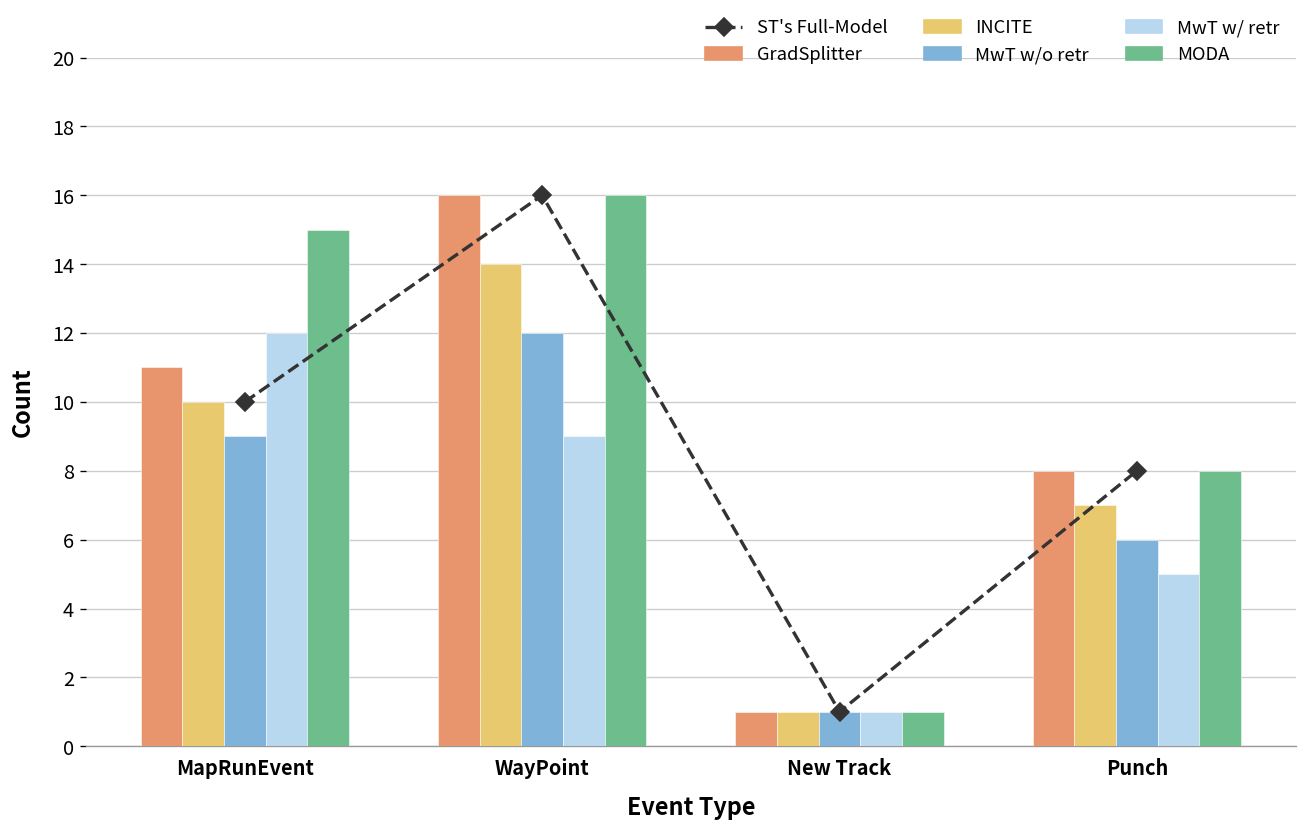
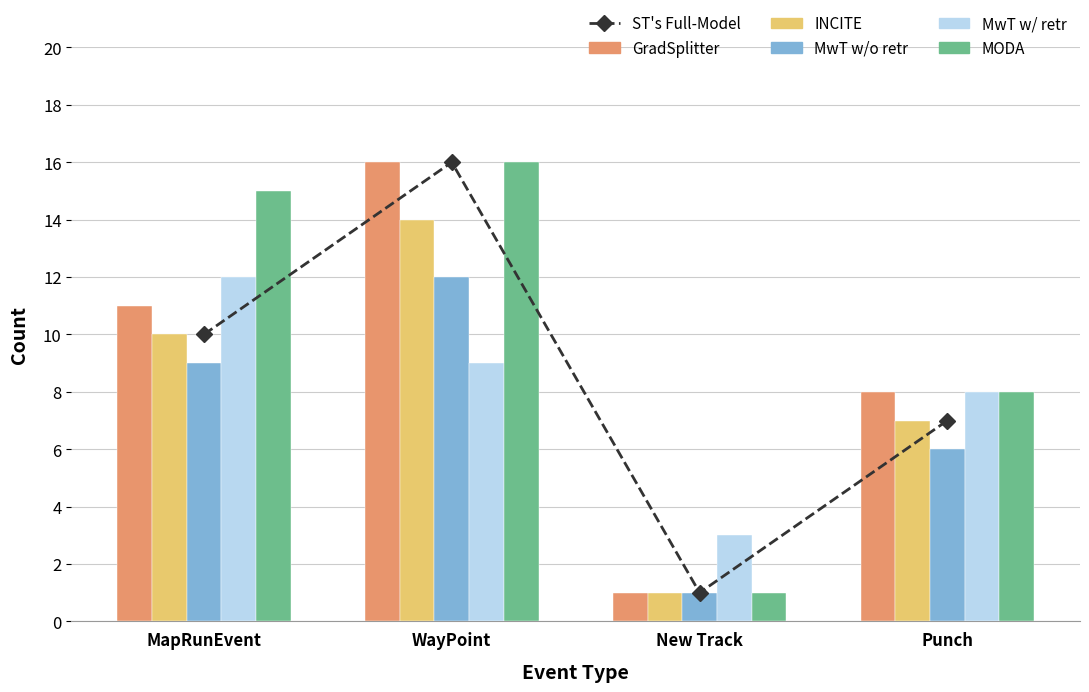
MwT w/ retr, New Track: 1 -> 3
ST's Full-Model, Punch: 8 -> 7
MwT w/ retr, Punch: 5 -> 8
